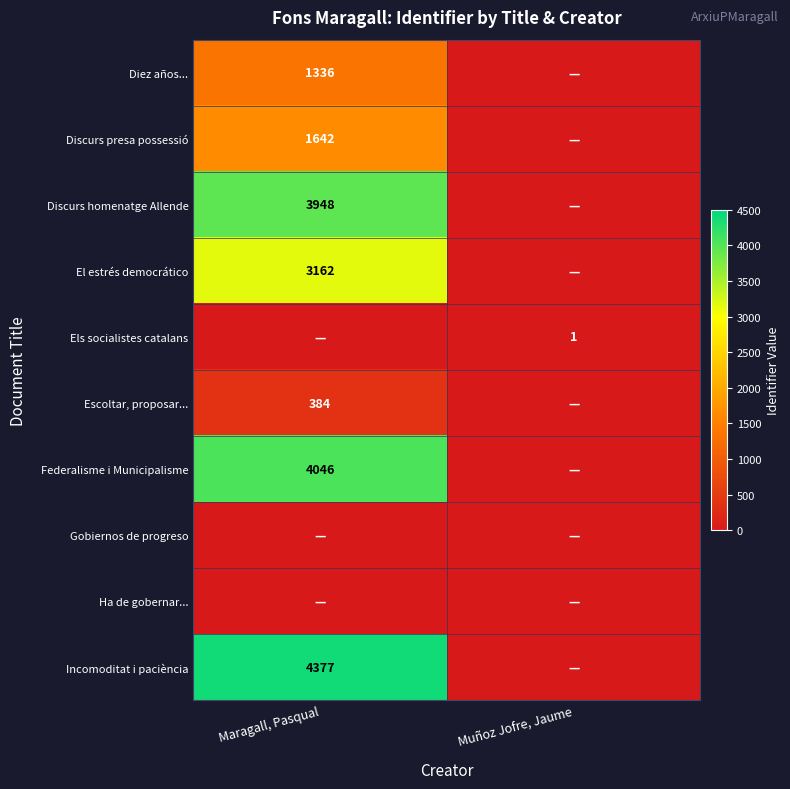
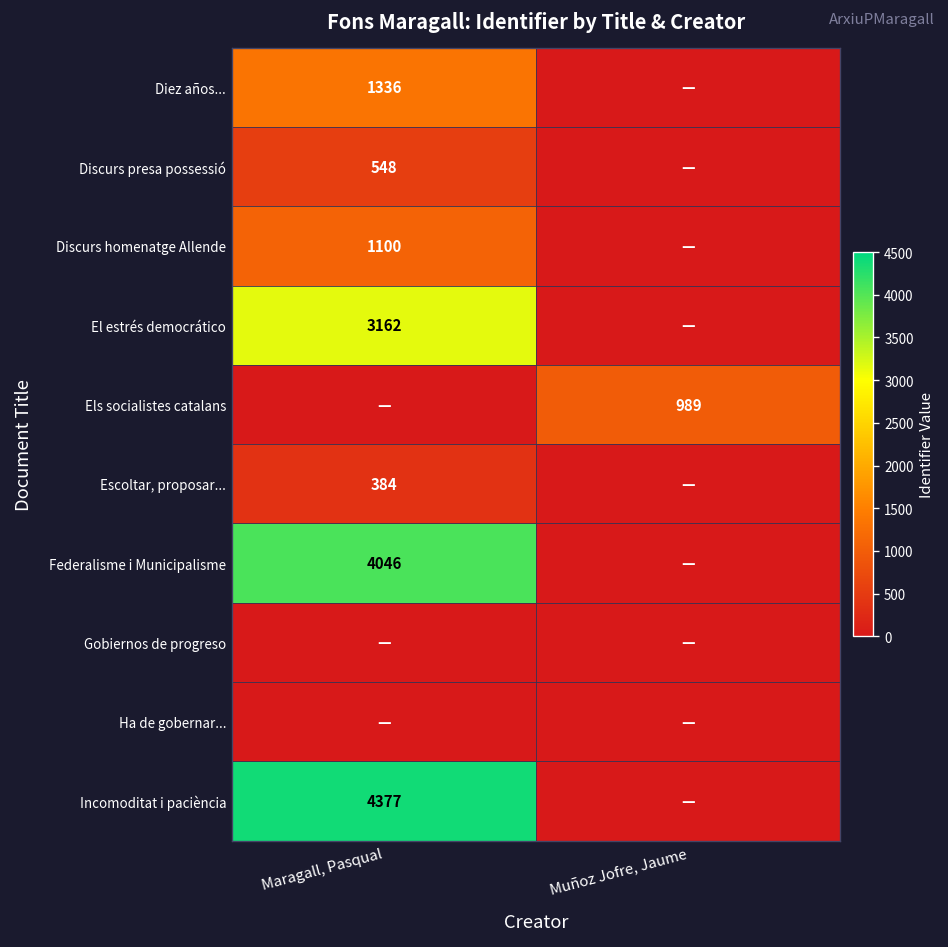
Discurs presa possessió, Maragall, Pasqual: 1642 -> 548
Discurs homenatge Allende, Maragall, Pasqual: 3948 -> 1100
Els socialistes catalans, Muñoz Jofre, Jaume: 1 -> 989
